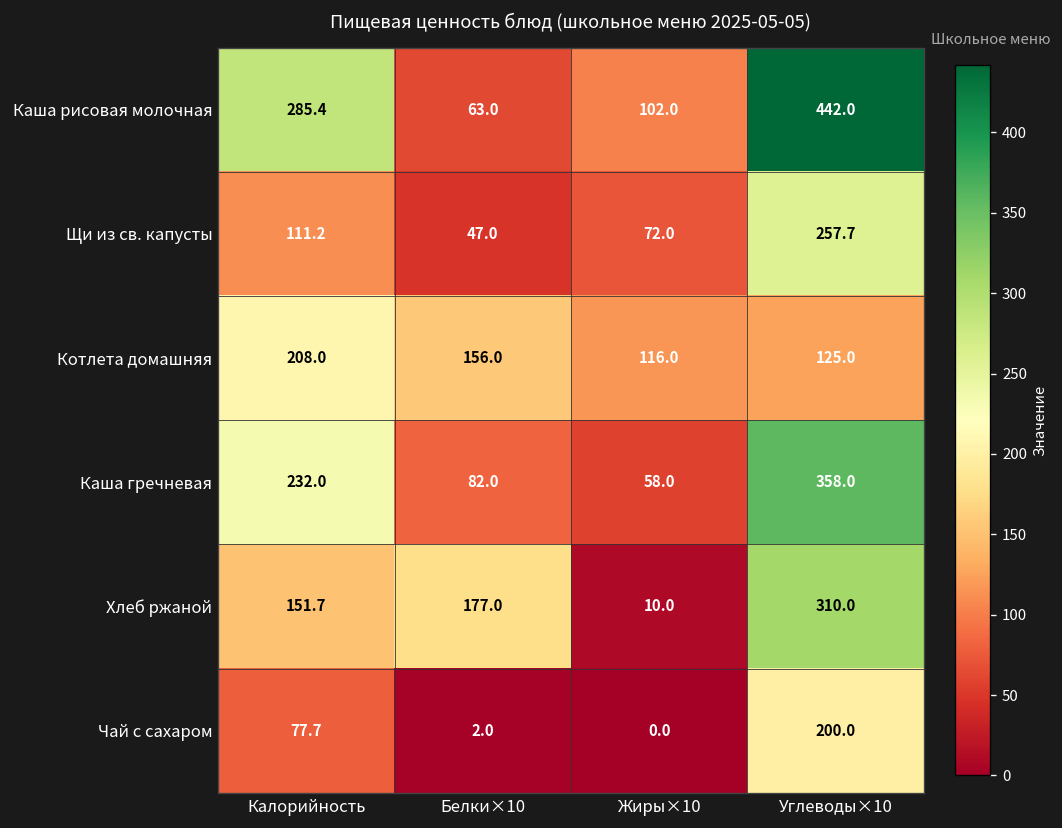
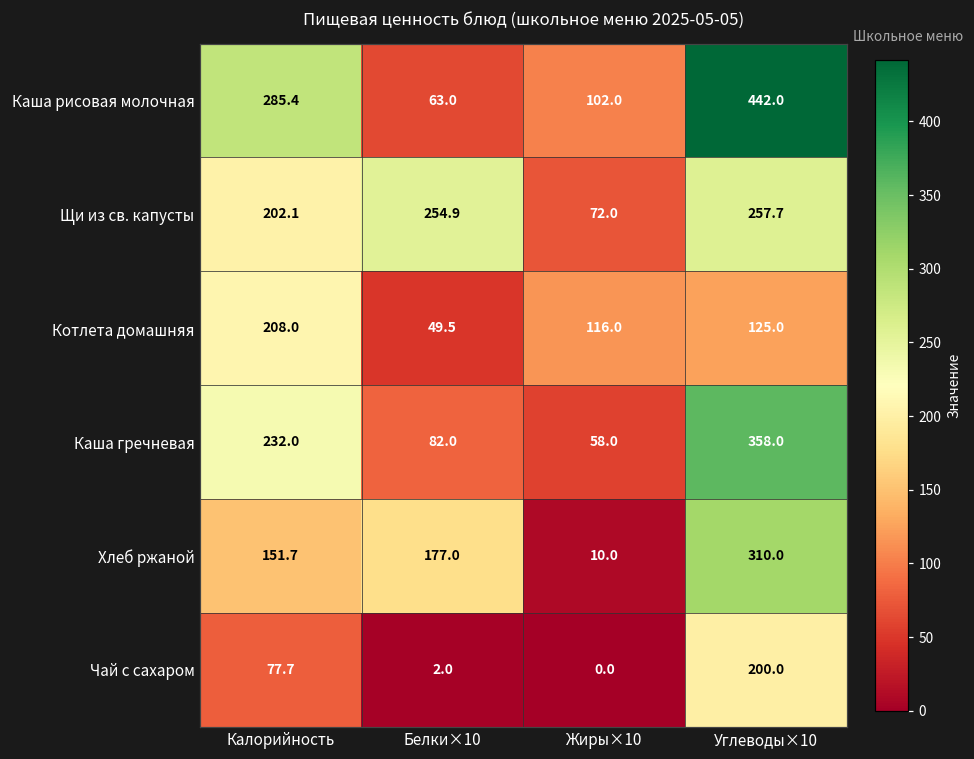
Щи из св. капусты, Калорийность: 111.2 -> 202.1
Щи из св. капусты, Белки×10: 47.0 -> 254.9
Котлета домашняя, Белки×10: 156.0 -> 49.5
